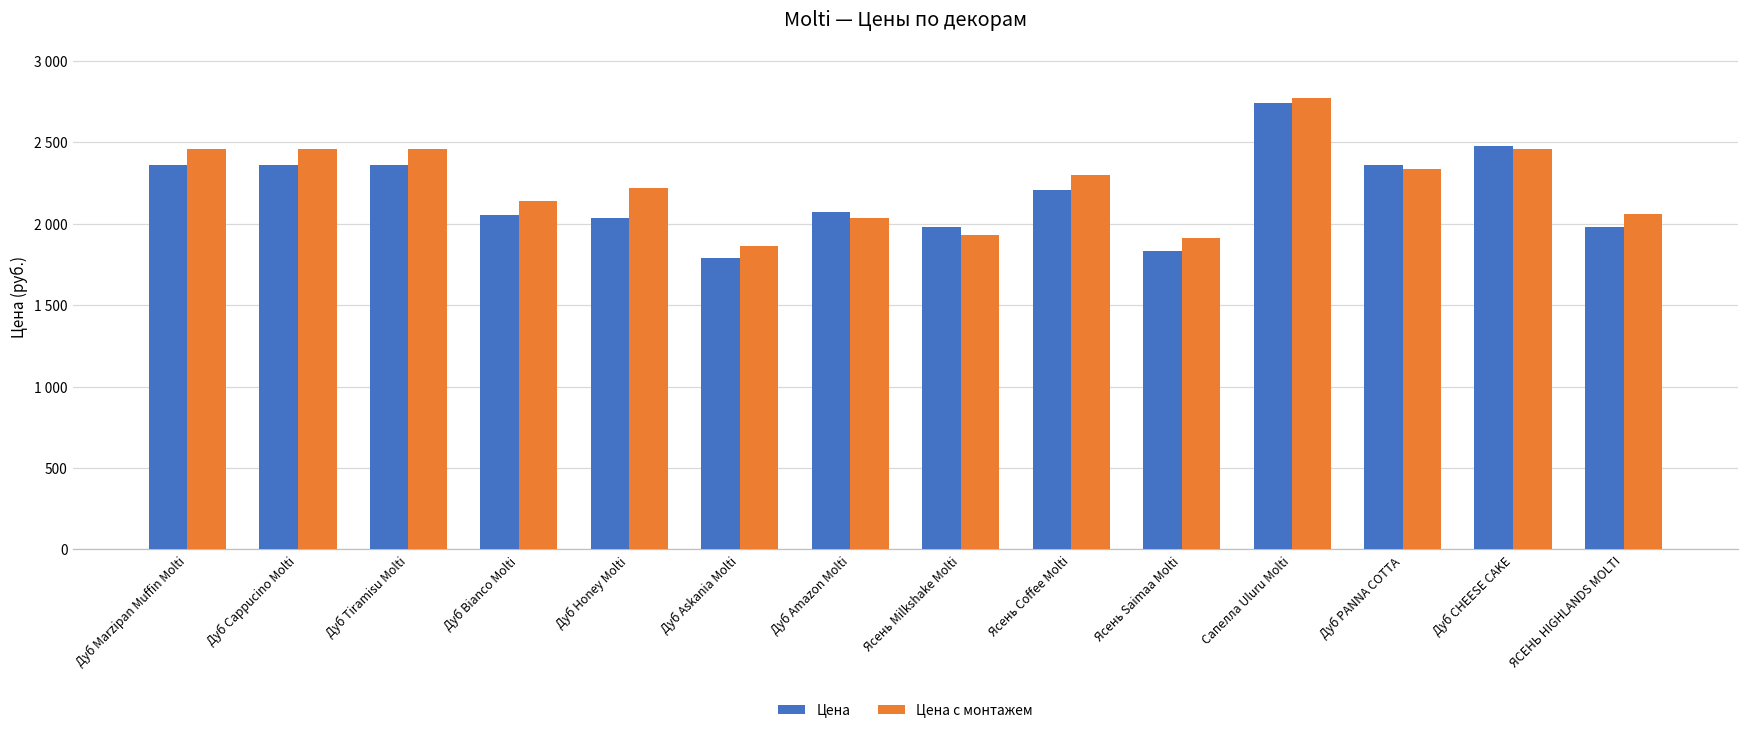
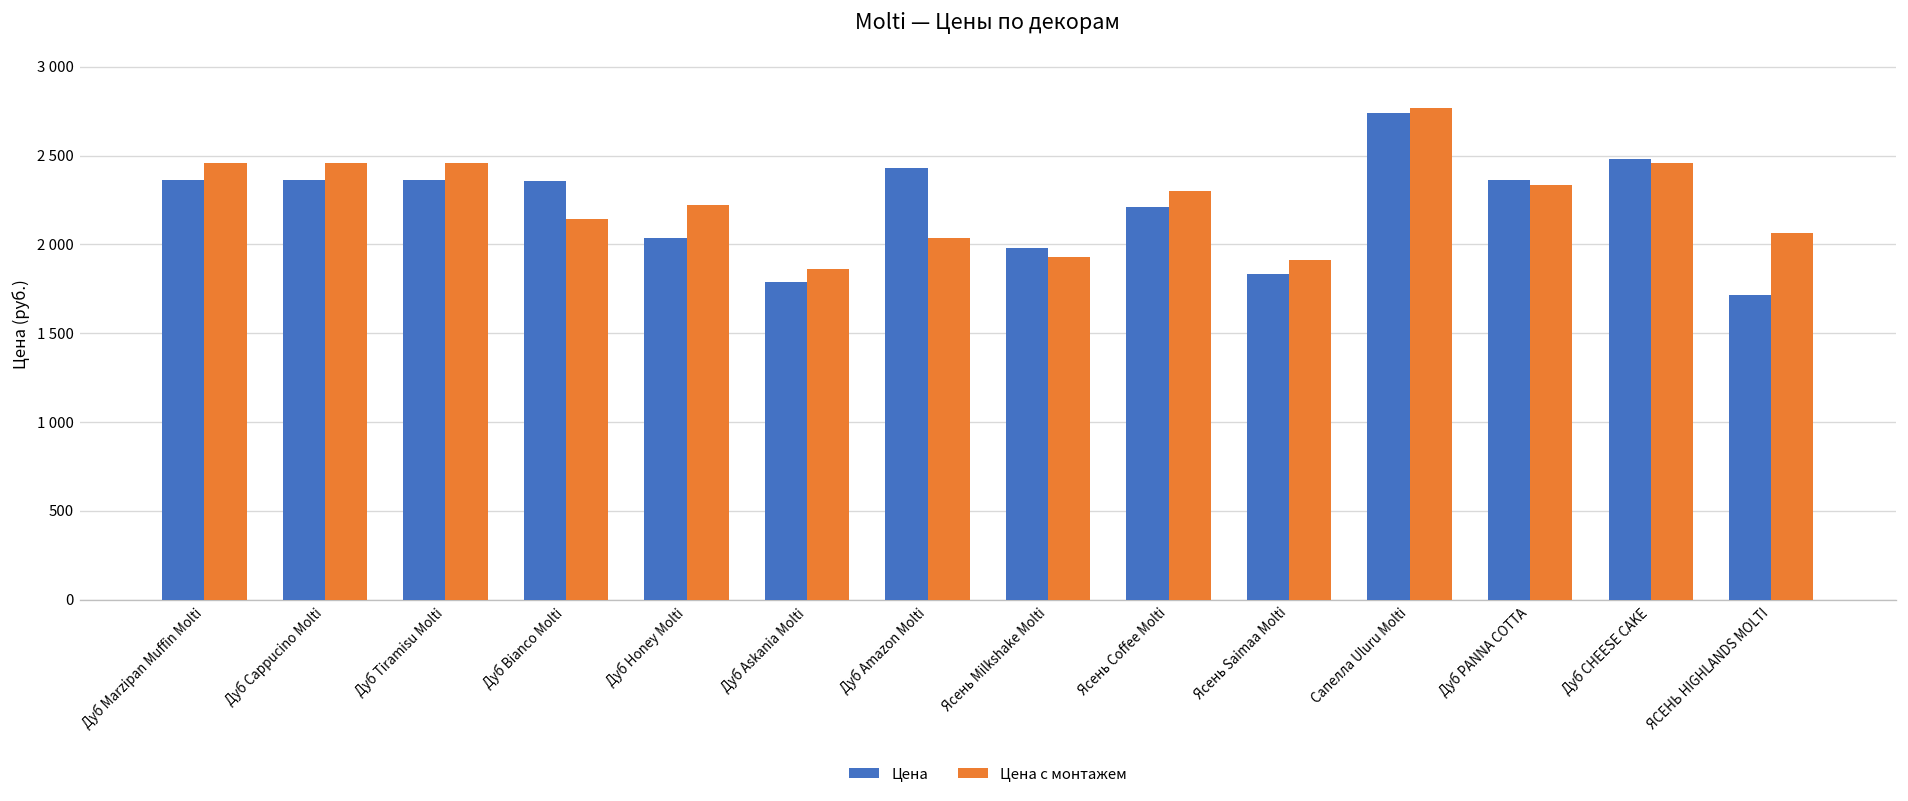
Цена, Дуб Bianco Molti: 2060 -> 2360
Цена, Дуб Amazon Molti: 2070 -> 2430
Цена, ЯСЕНЬ HIGHLANDS MOLTI: 1980 -> 1710
